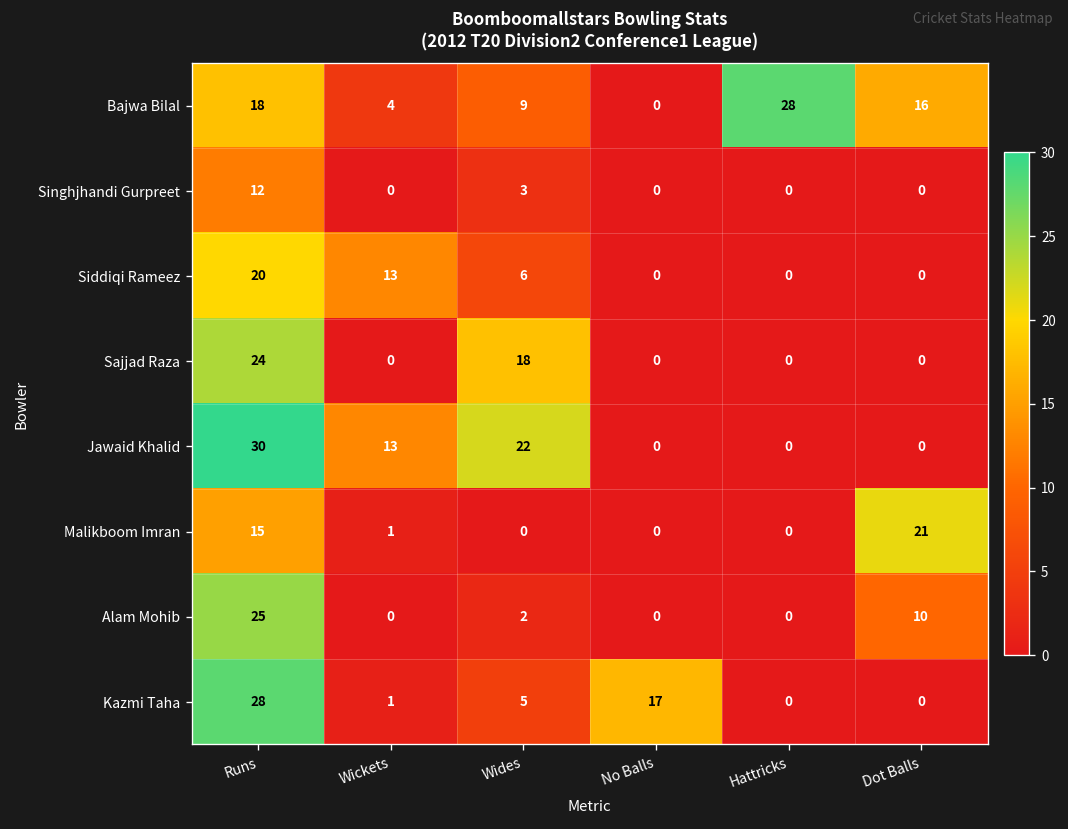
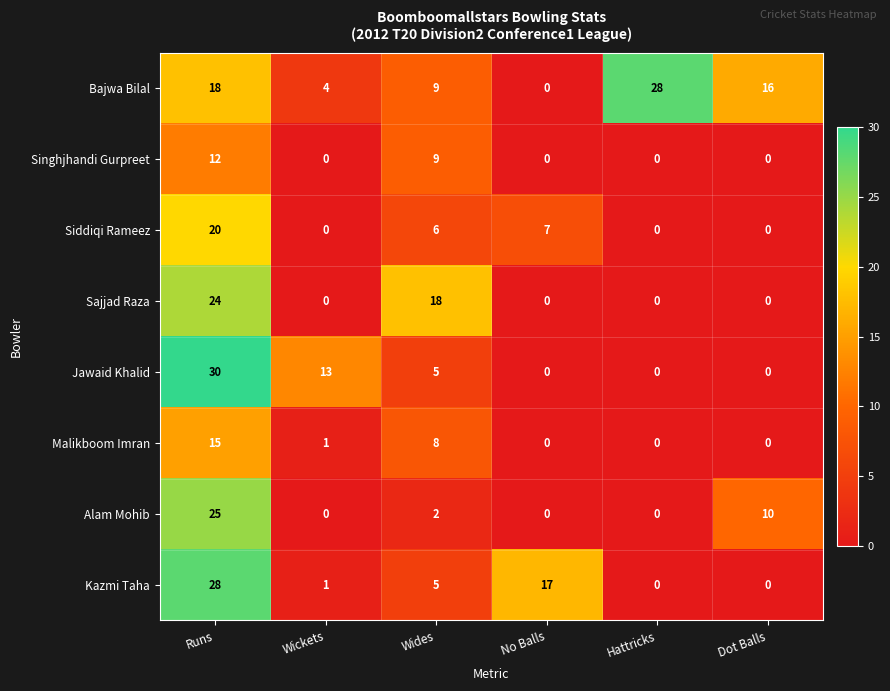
Singhjhandi Gurpreet, Wides: 3 -> 9
Siddiqi Rameez, Wickets: 13 -> 0
Siddiqi Rameez, No Balls: 0 -> 7
Jawaid Khalid, Wides: 22 -> 5
Malikboom Imran, Wides: 0 -> 8
Malikboom Imran, Dot Balls: 21 -> 0
